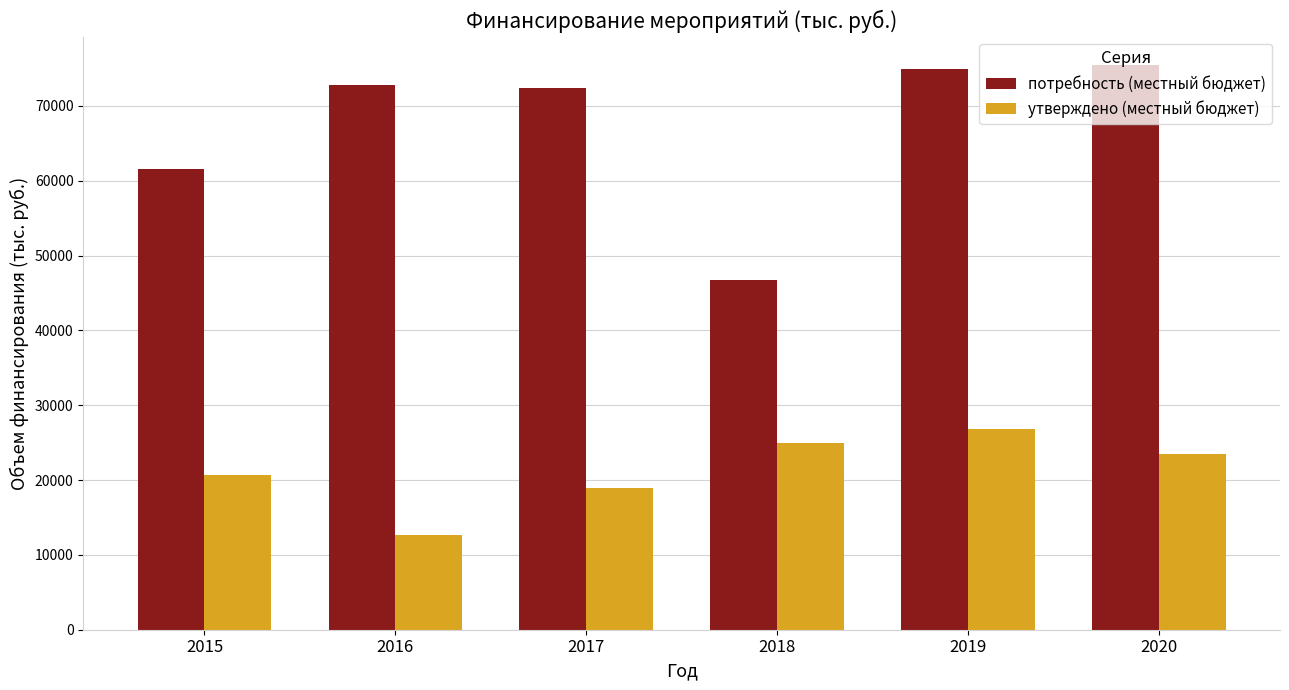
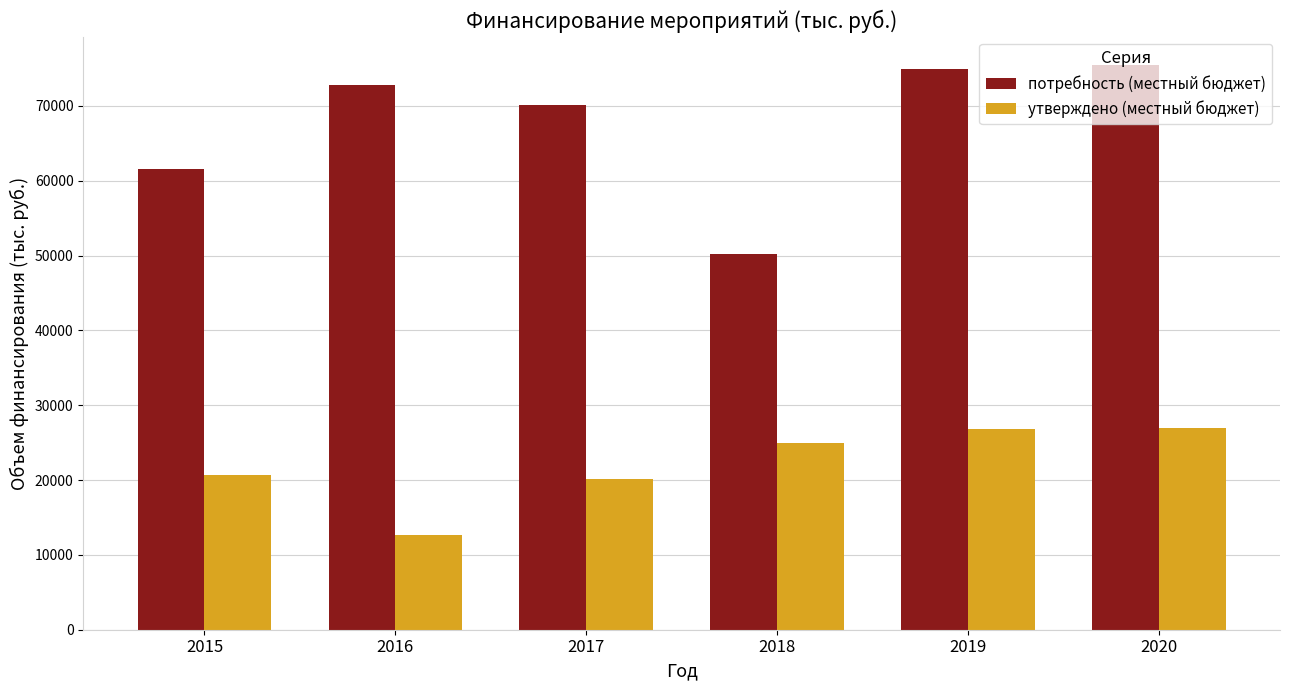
потребность (местный бюджет), 2017: 72000 -> 70000
утверждено (местный бюджет), 2017: 19000 -> 20000
потребность (местный бюджет), 2018: 47000 -> 50000
утверждено (местный бюджет), 2020: 23000 -> 27000
